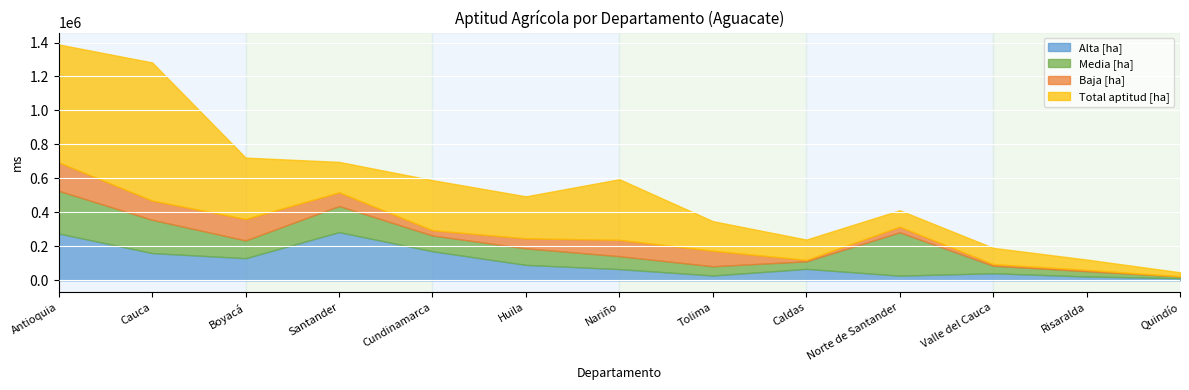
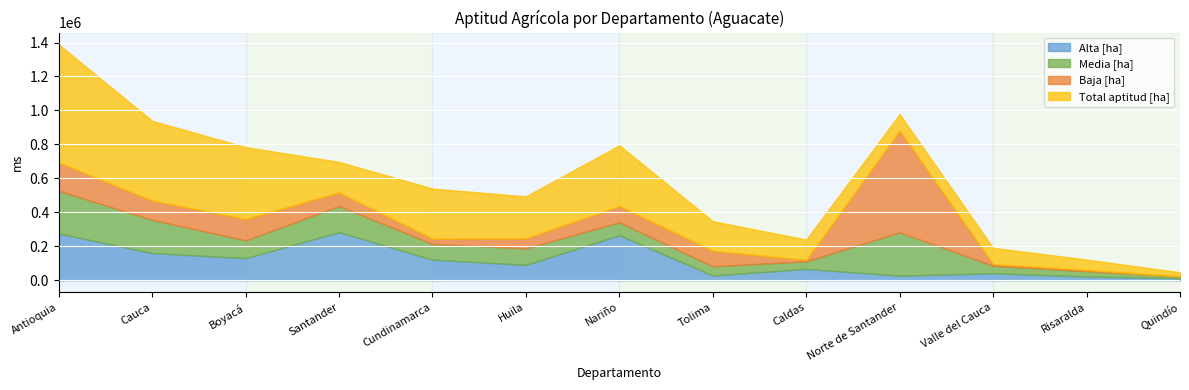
Total aptitud [ha], Cauca: 810000 -> 470000
Total aptitud [ha], Boyacá: 360000 -> 420000
Alta [ha], Cundinamarca: 170000 -> 120000
Alta [ha], Nariño: 70000 -> 270000
Baja [ha], Norte de Santander: 30000 -> 600000
